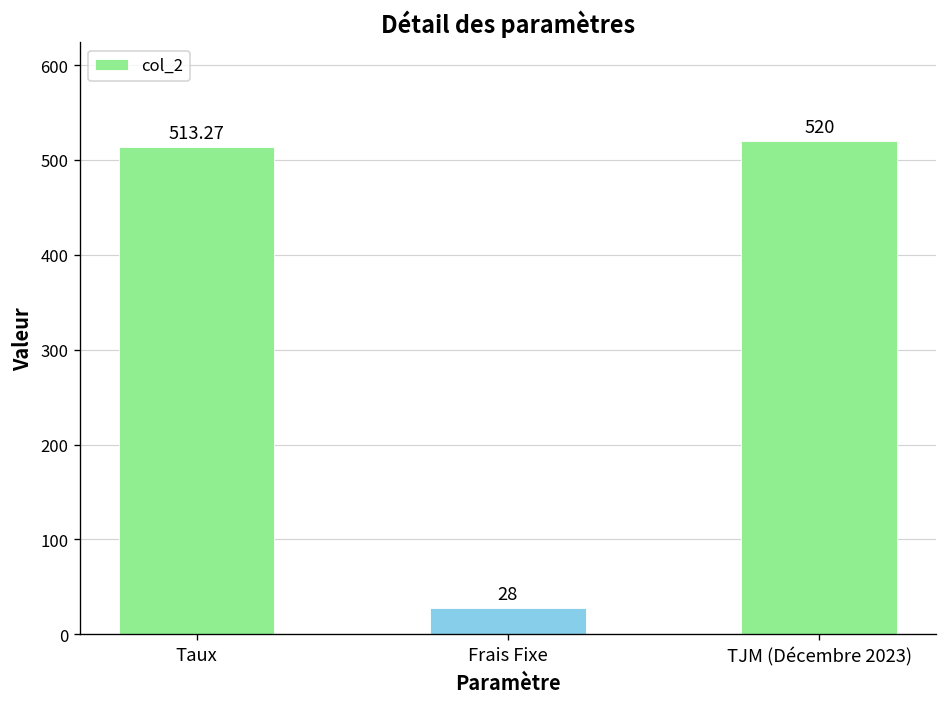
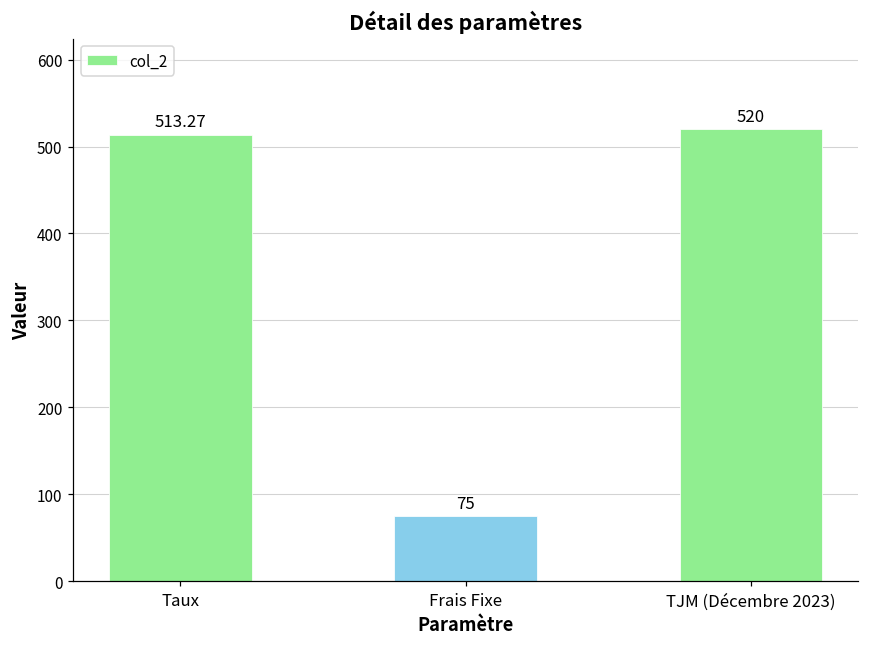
Frais Fixe: 28 -> 75
